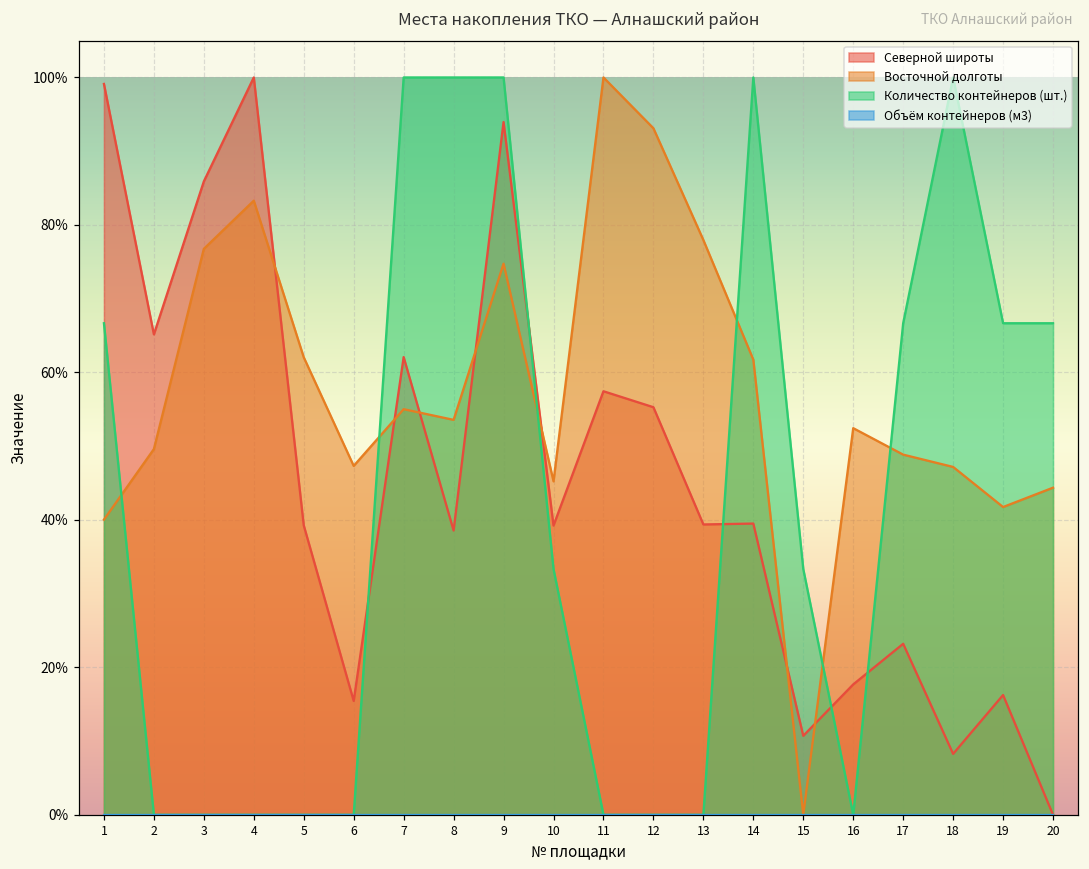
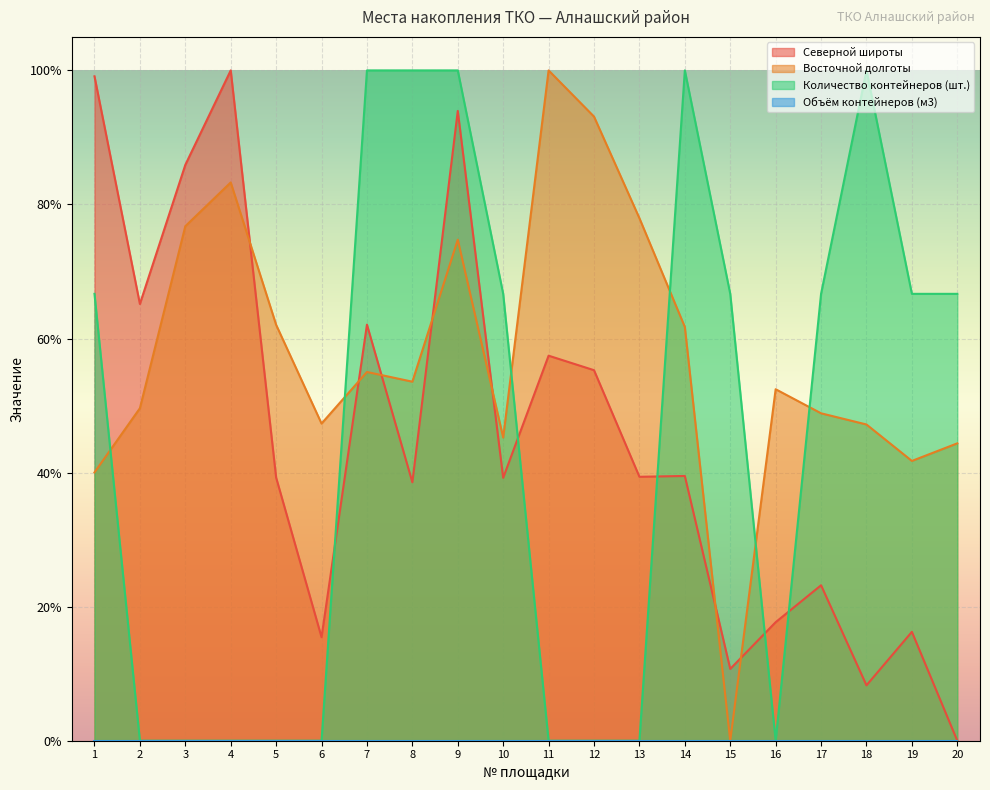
Количество контейнеров (шт.), 10: 33% -> 67%
Количество контейнеров (шт.), 15: 33% -> 67%
